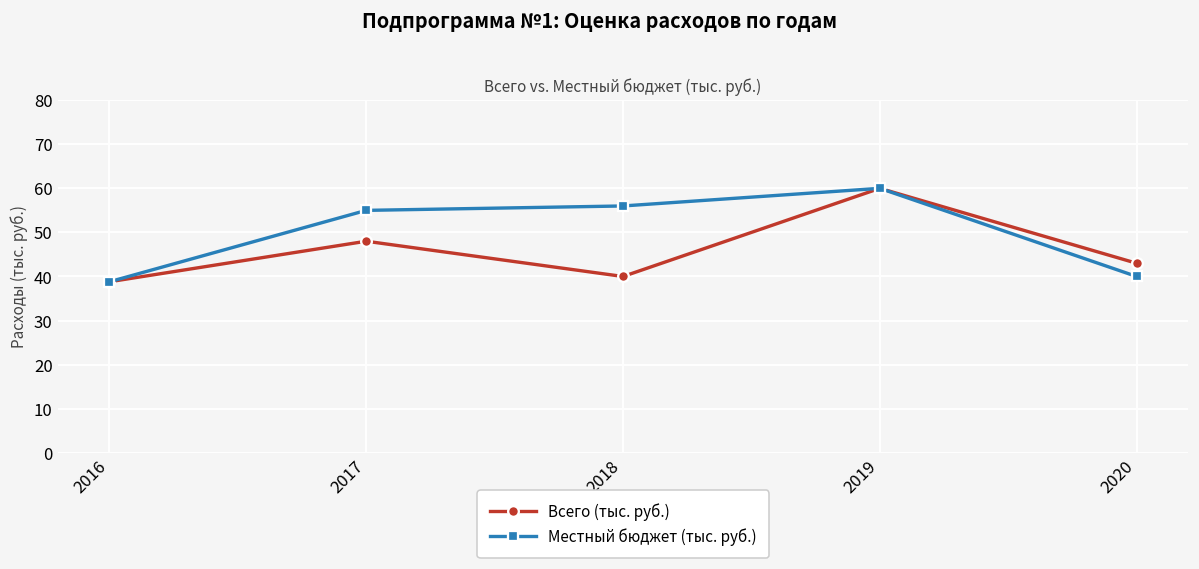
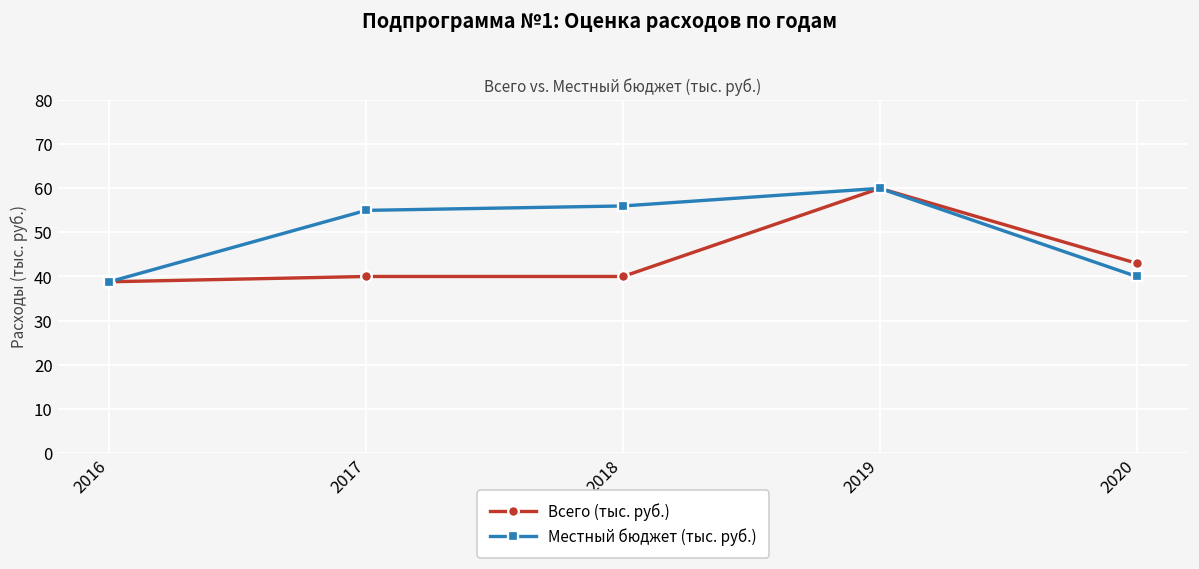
Всего (тыс. руб.), 2017: 48 -> 40
